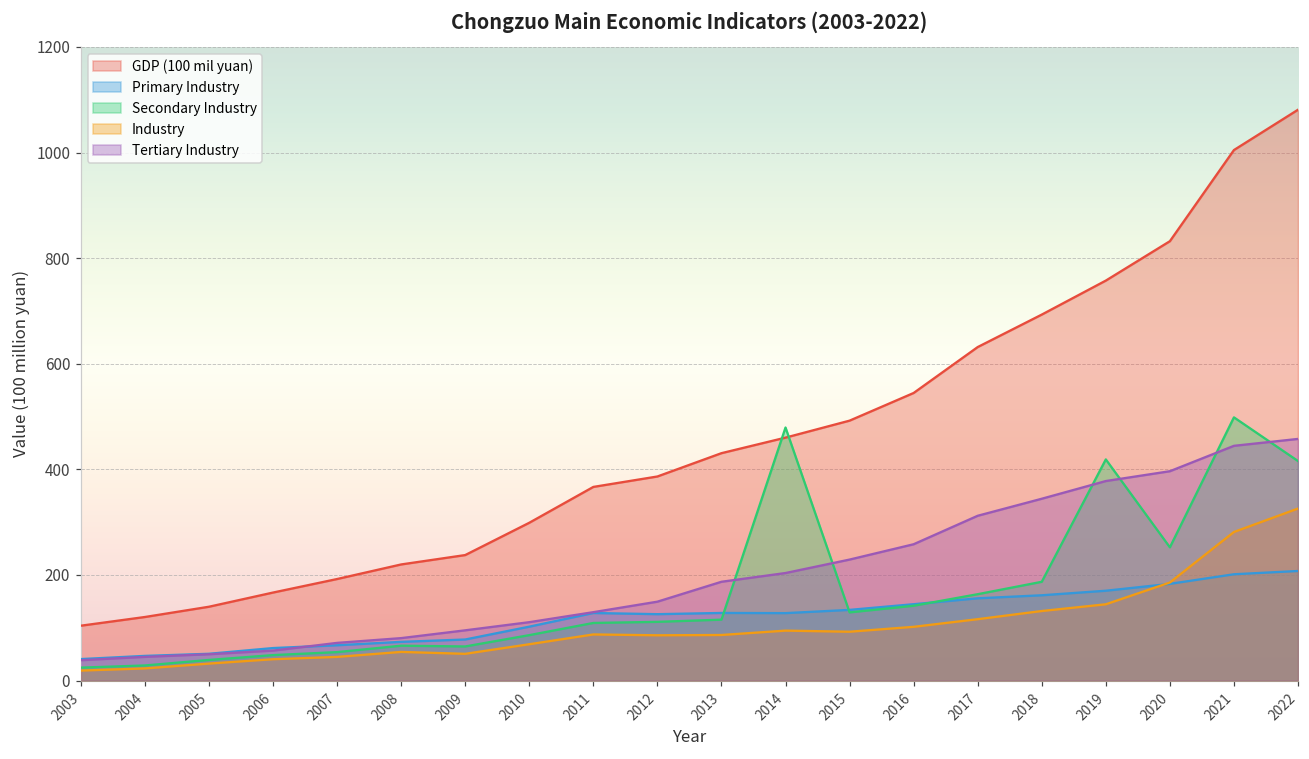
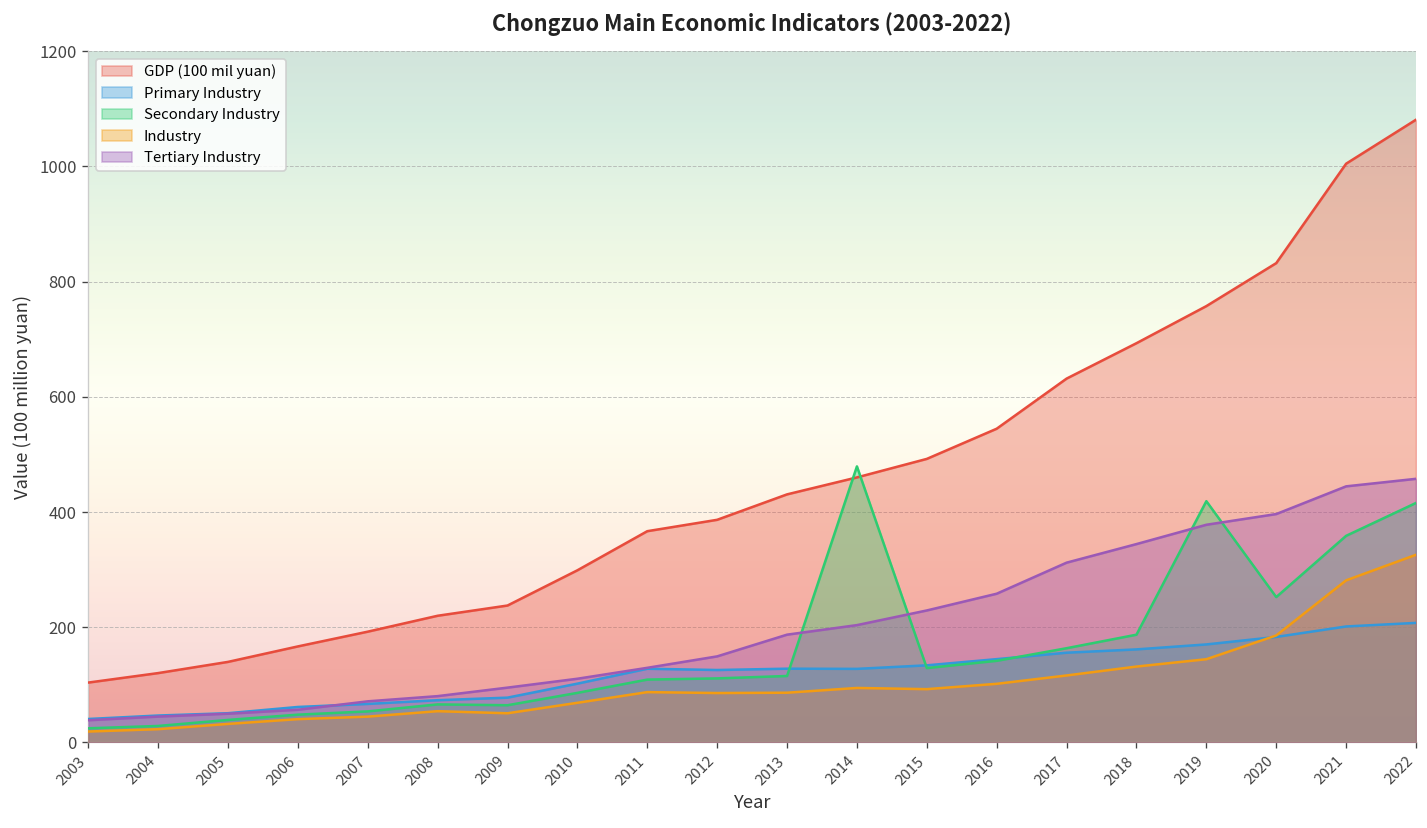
Secondary Industry, 2021: 500 -> 360
